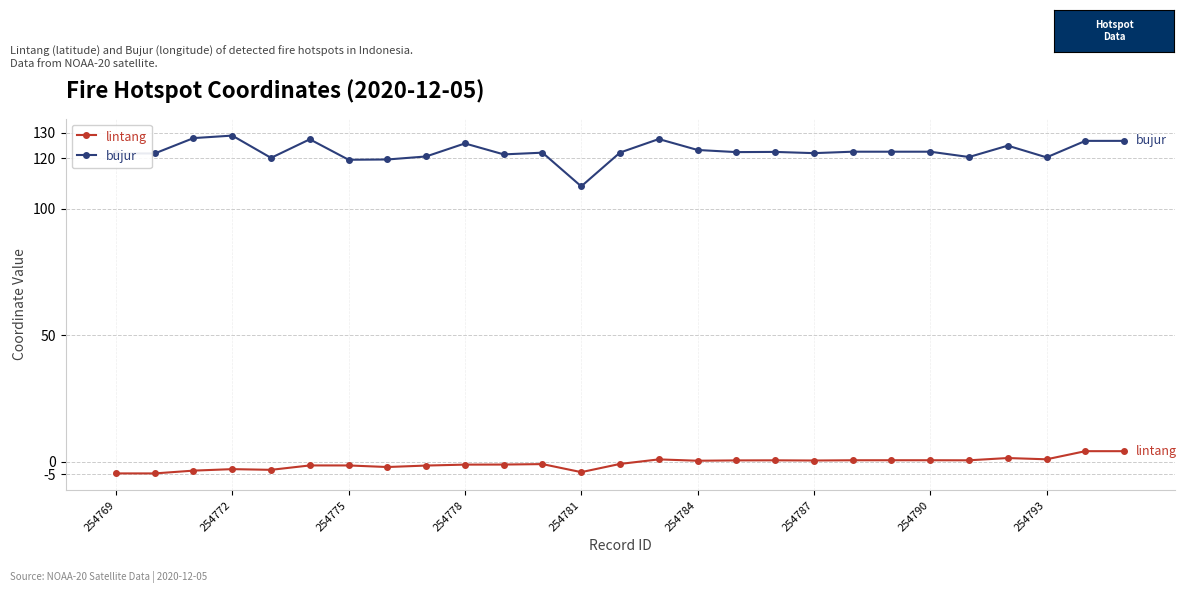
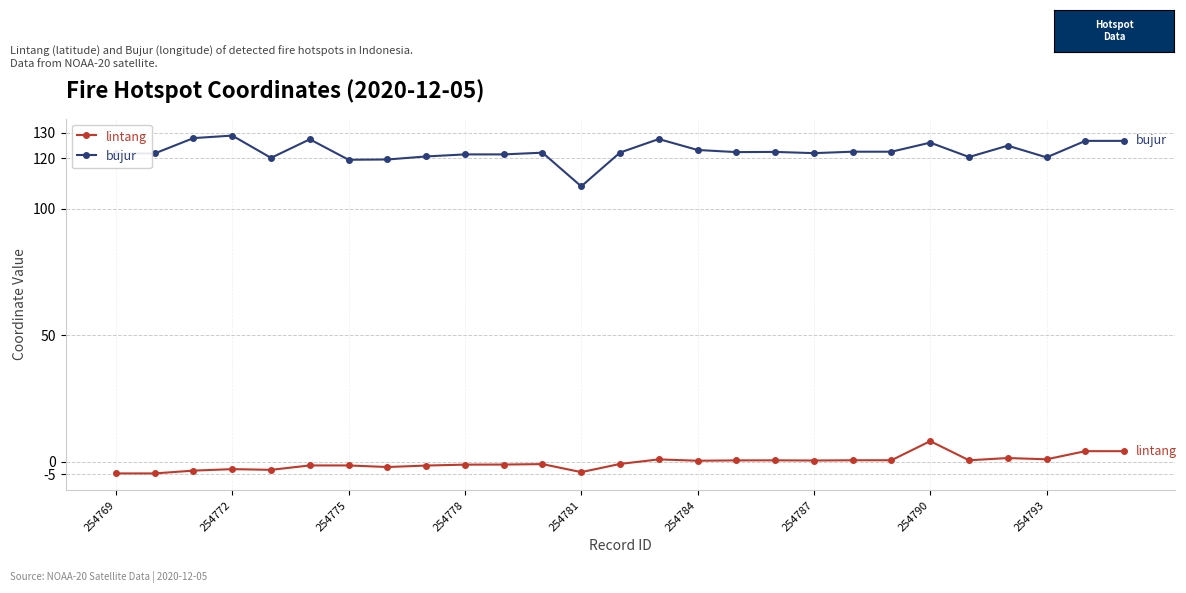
bujur, 254778: 126 -> 121
lintang, 254790: 1 -> 8
bujur, 254790: 123 -> 126
